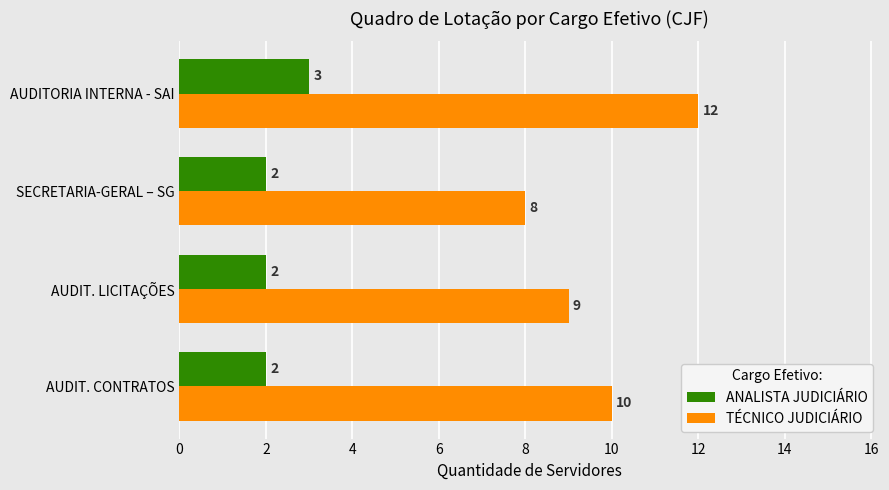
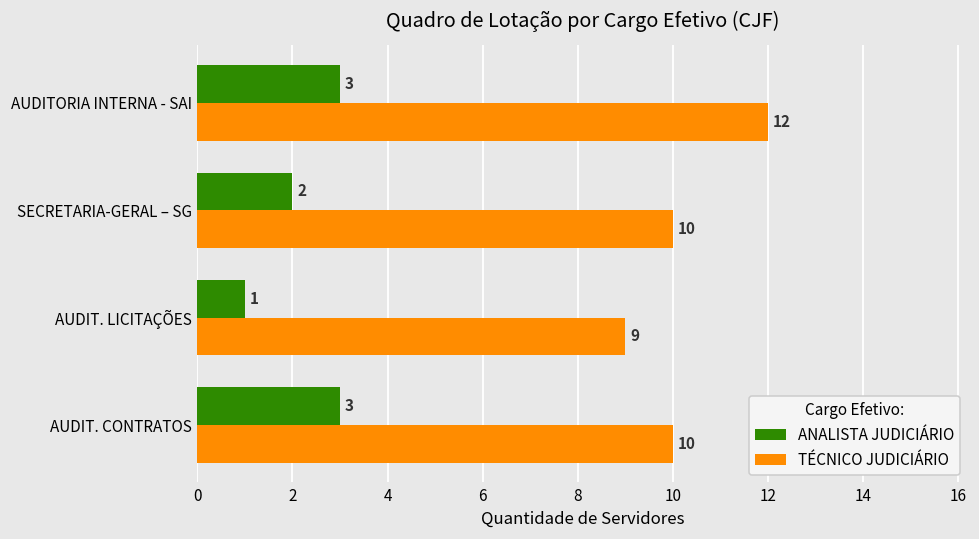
TÉCNICO JUDICIÁRIO, SECRETARIA-GERAL – SG: 8 -> 10
ANALISTA JUDICIÁRIO, AUDIT. LICITAÇÕES: 2 -> 1
ANALISTA JUDICIÁRIO, AUDIT. CONTRATOS: 2 -> 3
